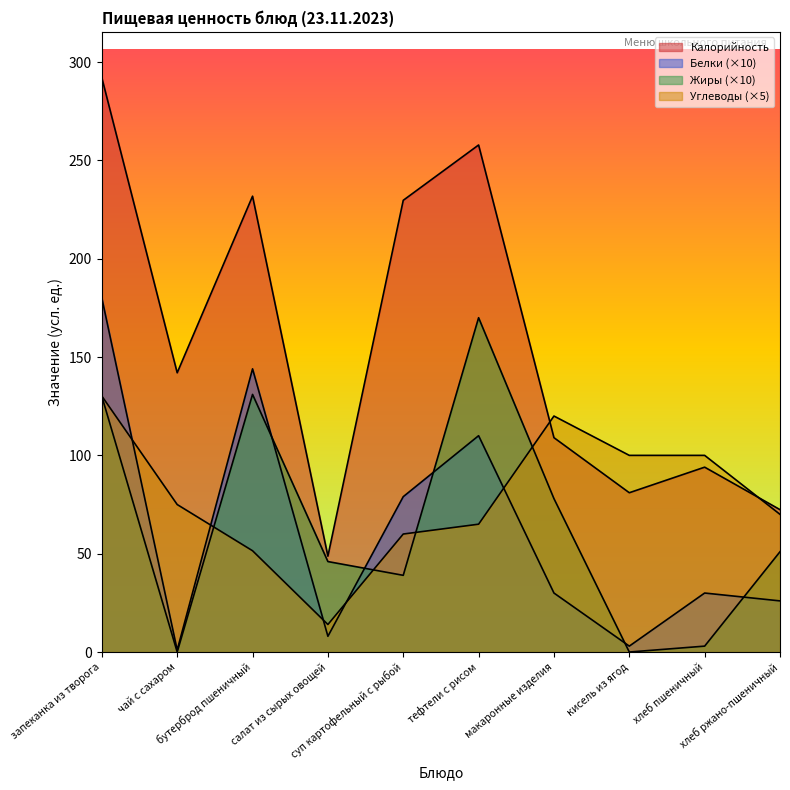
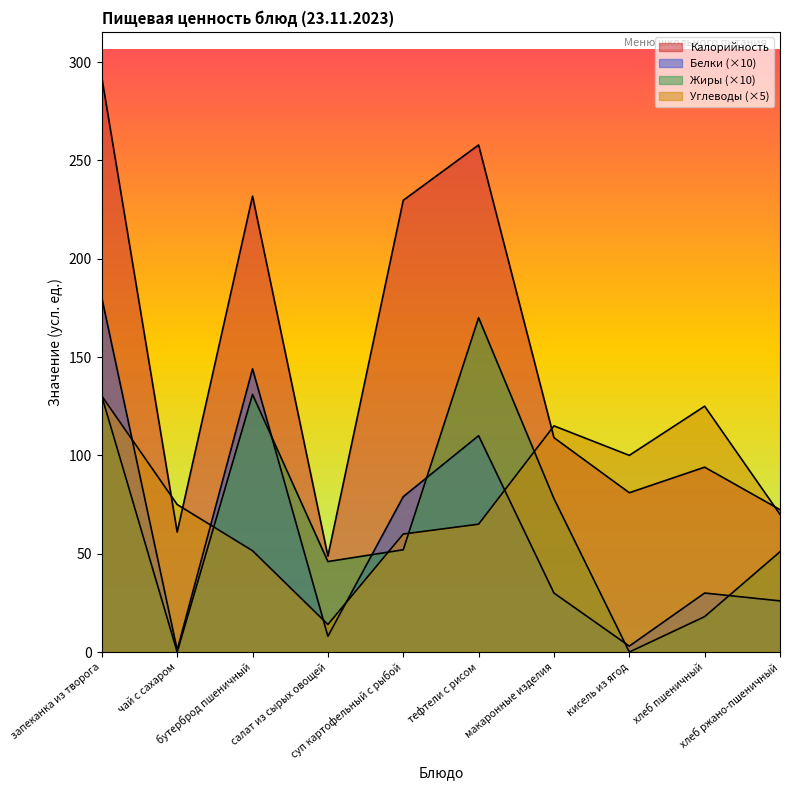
Калорийность, чай с сахаром: 142 -> 61
Жиры (×10), суп картофельный с рыбой: 39 -> 52
Углеводы (×5), макаронные изделия: 120 -> 115
Жиры (×10), хлеб пшеничный: 3 -> 18
Углеводы (×5), хлеб пшеничный: 100 -> 125
